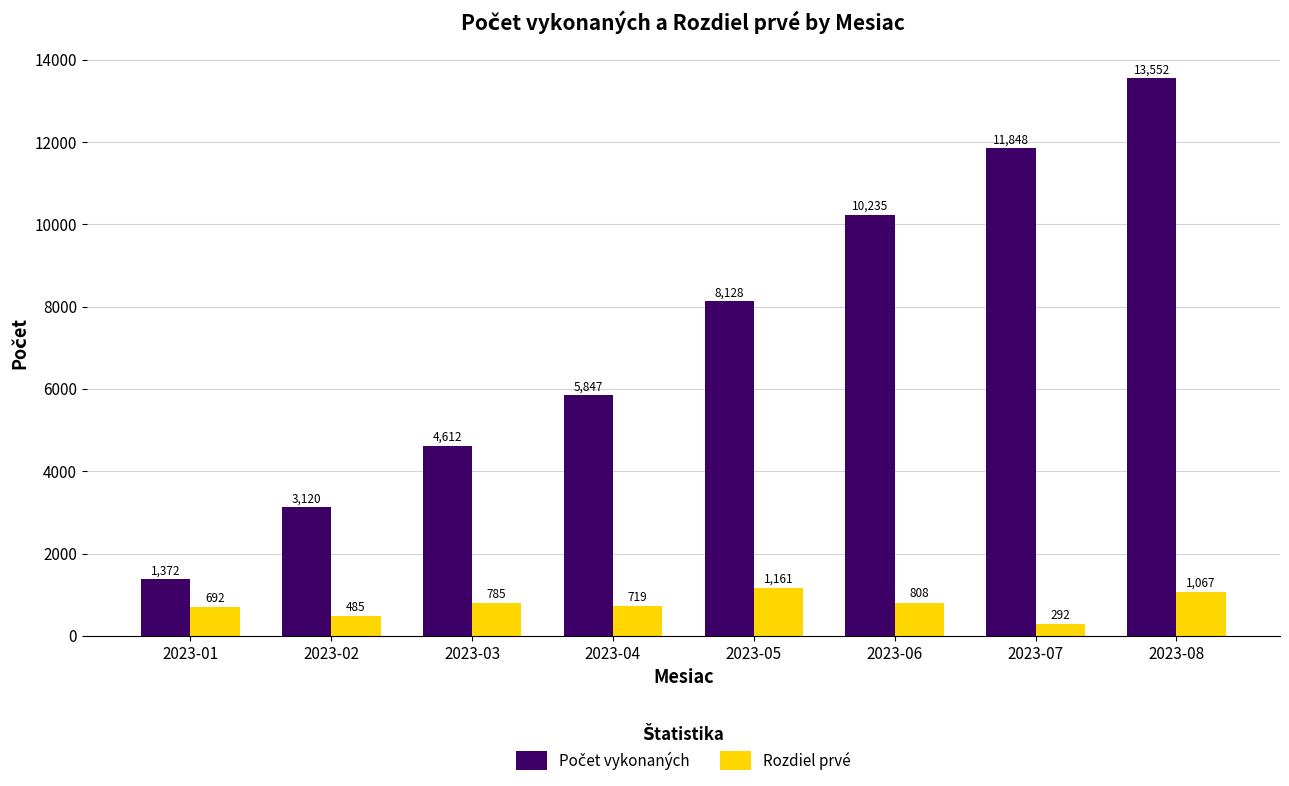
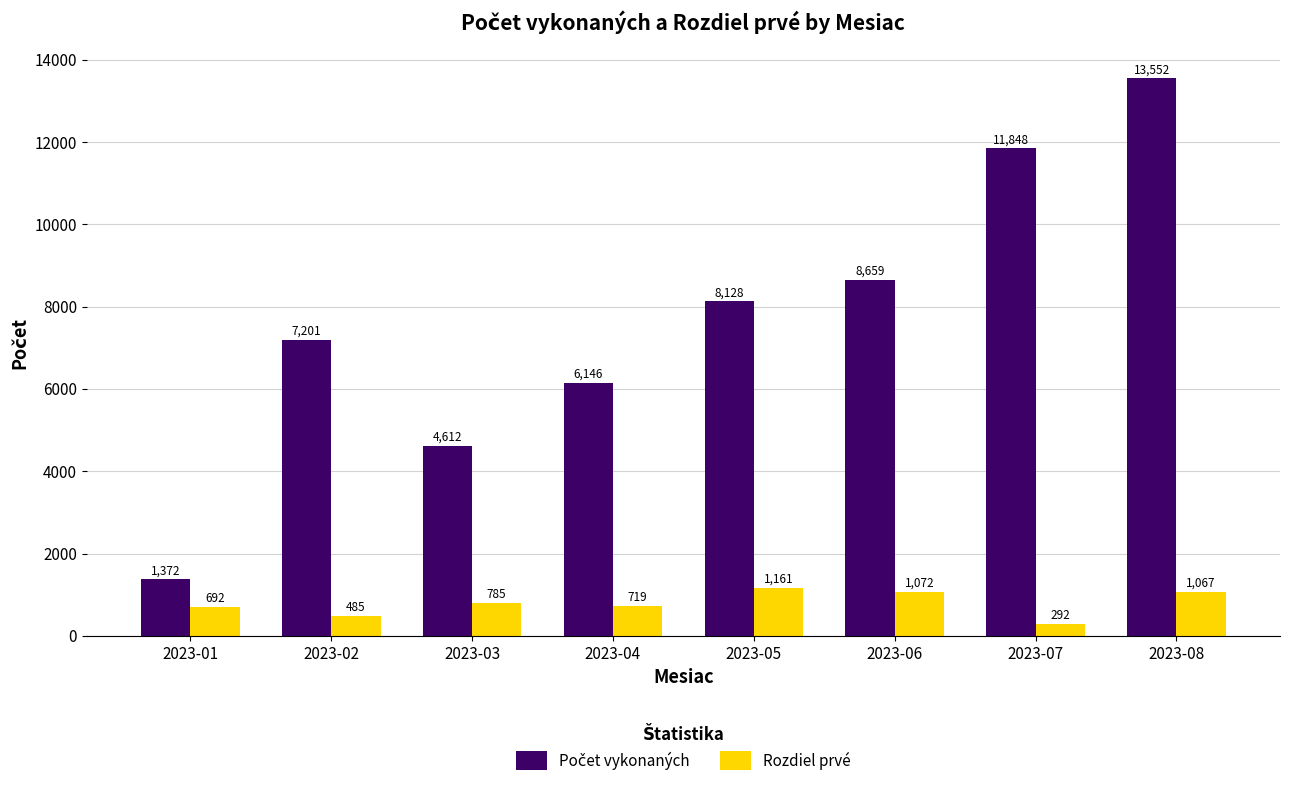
Počet vykonaných, 2023-02: 3,120 -> 7,201
Počet vykonaných, 2023-04: 5,847 -> 6,146
Počet vykonaných, 2023-06: 10,235 -> 8,659
Rozdiel prvé, 2023-06: 808 -> 1,072
